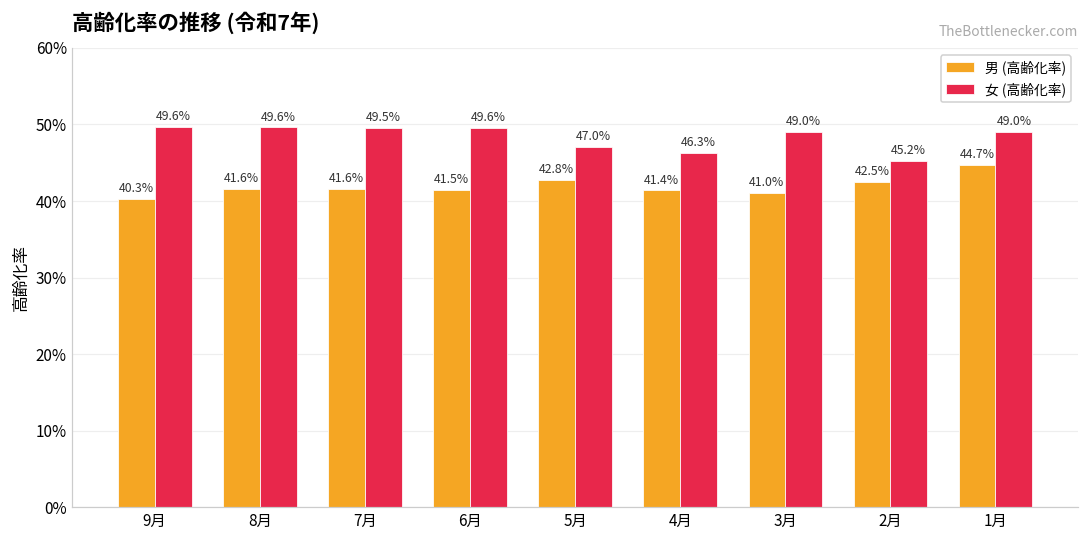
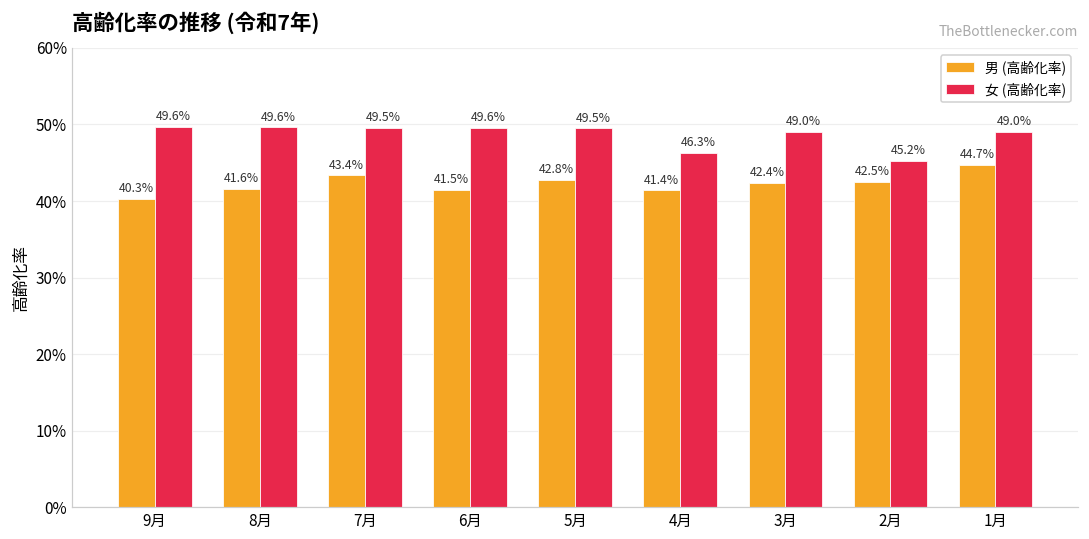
男 (高齢化率), 7月: 41.6% -> 43.4%
女 (高齢化率), 5月: 47.0% -> 49.5%
男 (高齢化率), 3月: 41.0% -> 42.4%
